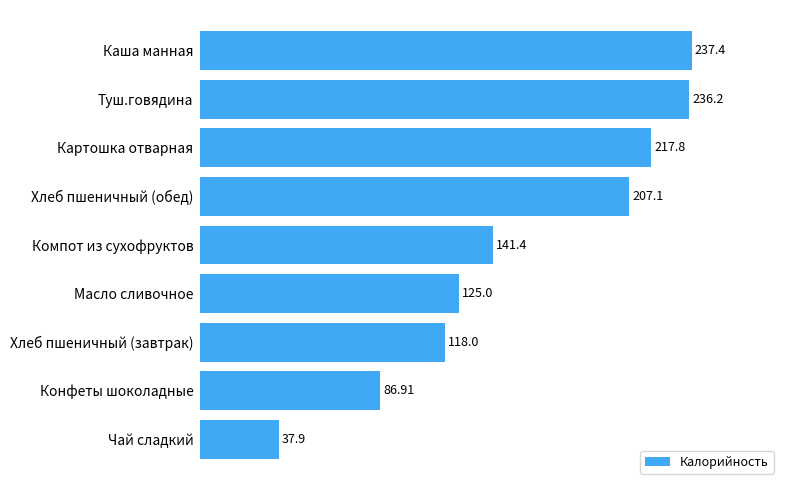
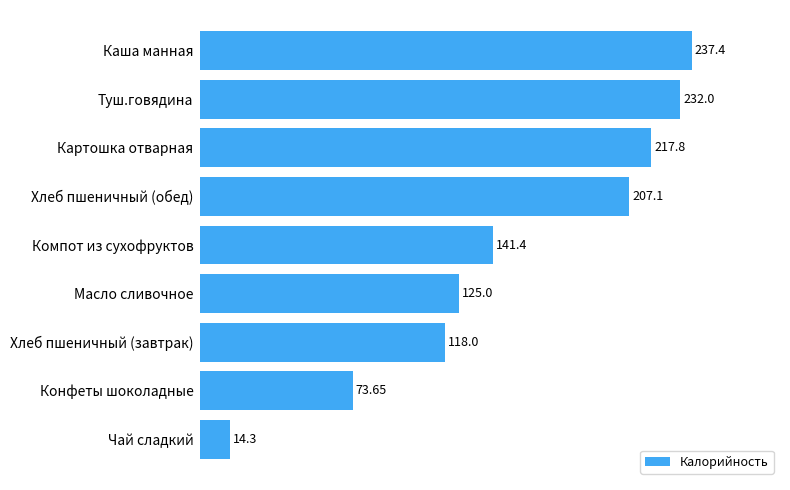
Туш.говядина: 236.2 -> 232.0
Конфеты шоколадные: 86.91 -> 73.65
Чай сладкий: 37.9 -> 14.3
